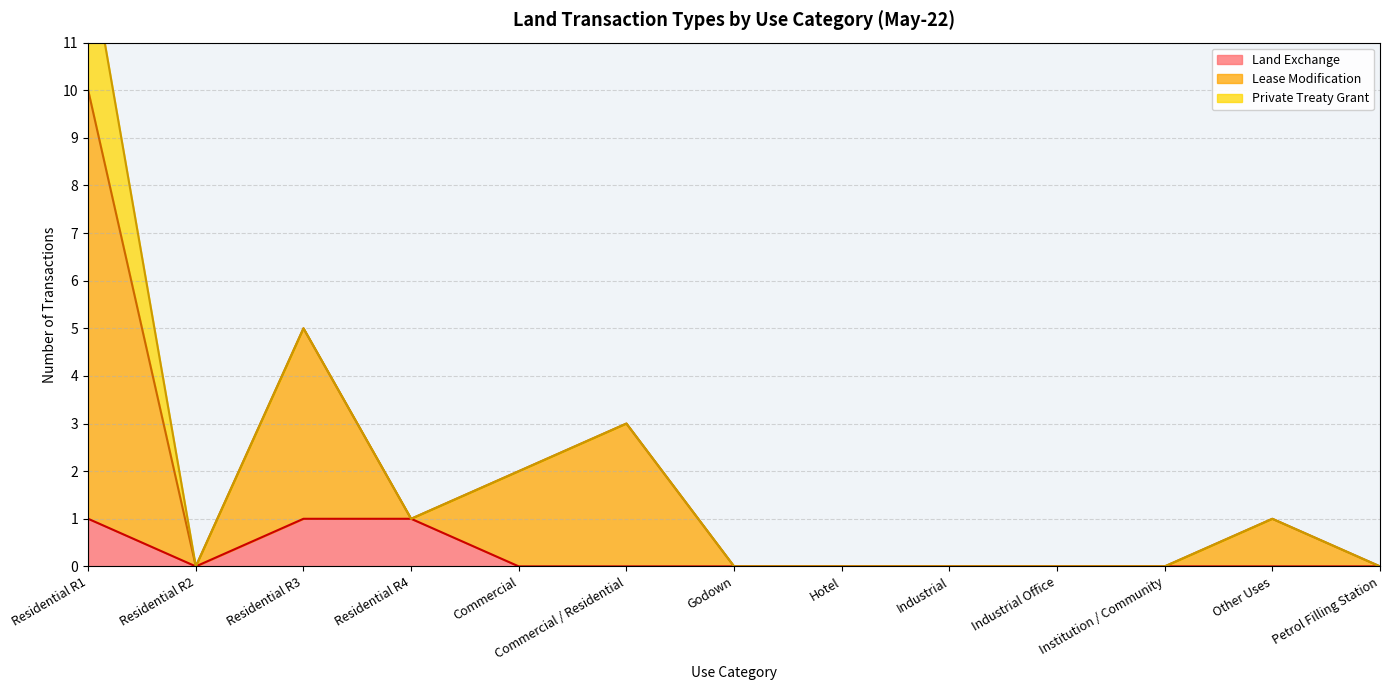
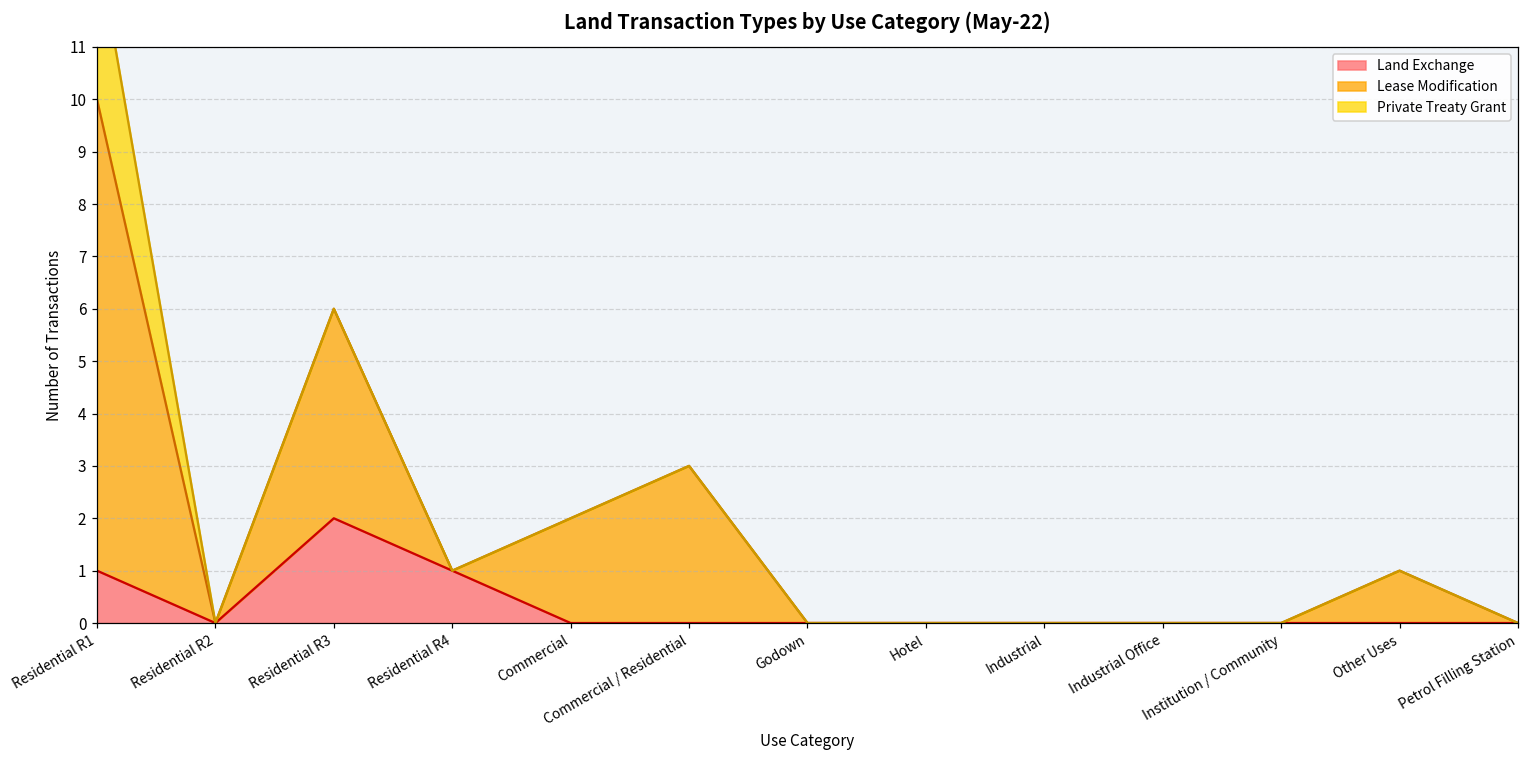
Land Exchange, Residential R3: 1 -> 2
